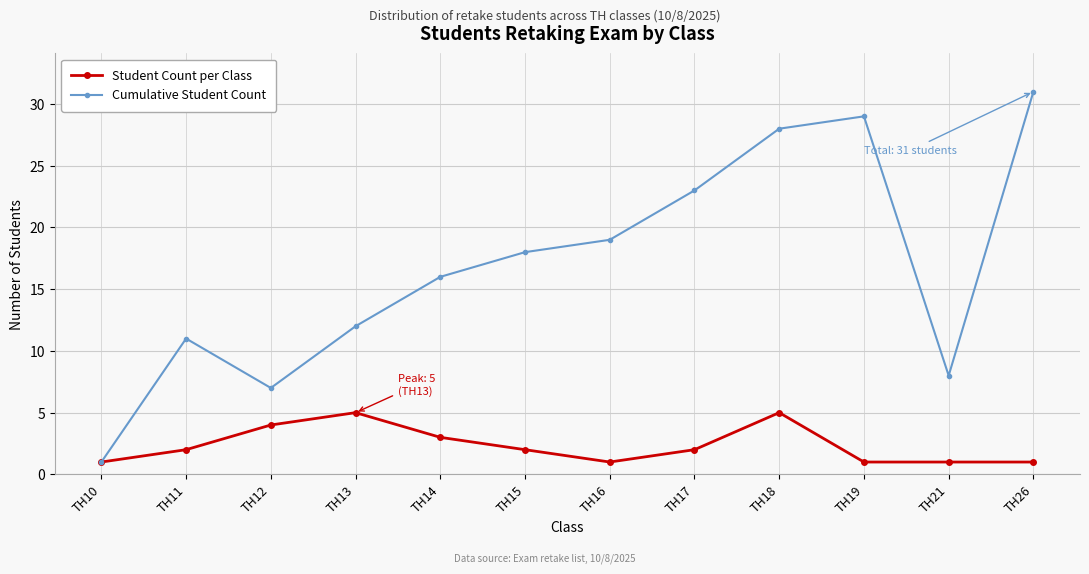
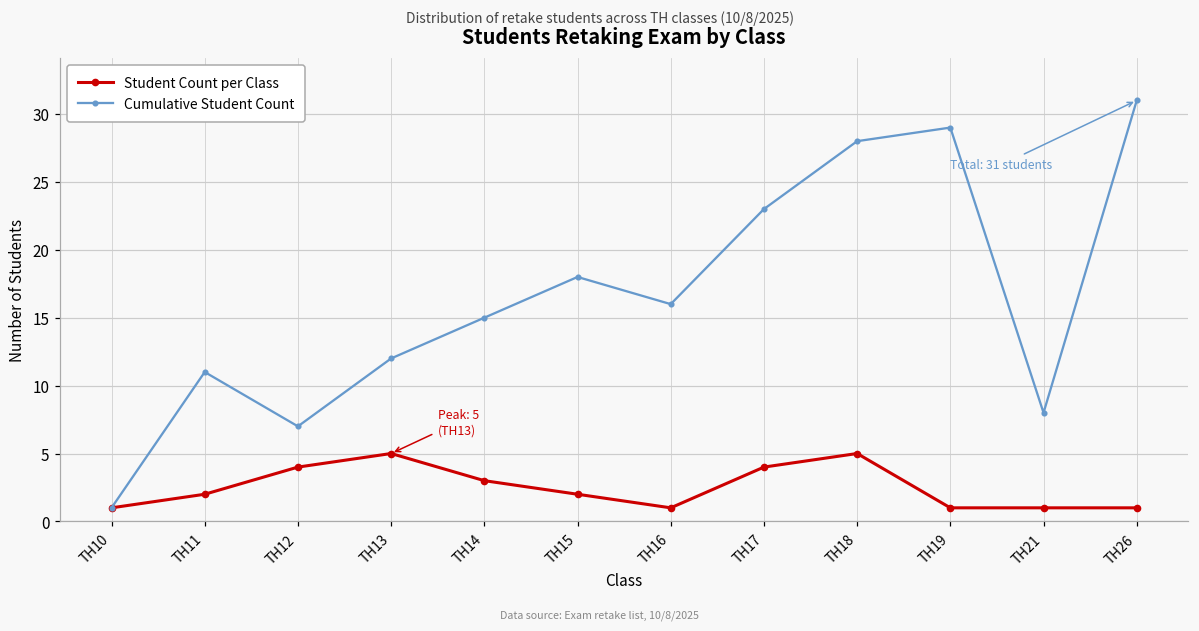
Cumulative Student Count, TH14: 16 -> 15
Cumulative Student Count, TH16: 19 -> 16
Student Count per Class, TH17: 2 -> 4
